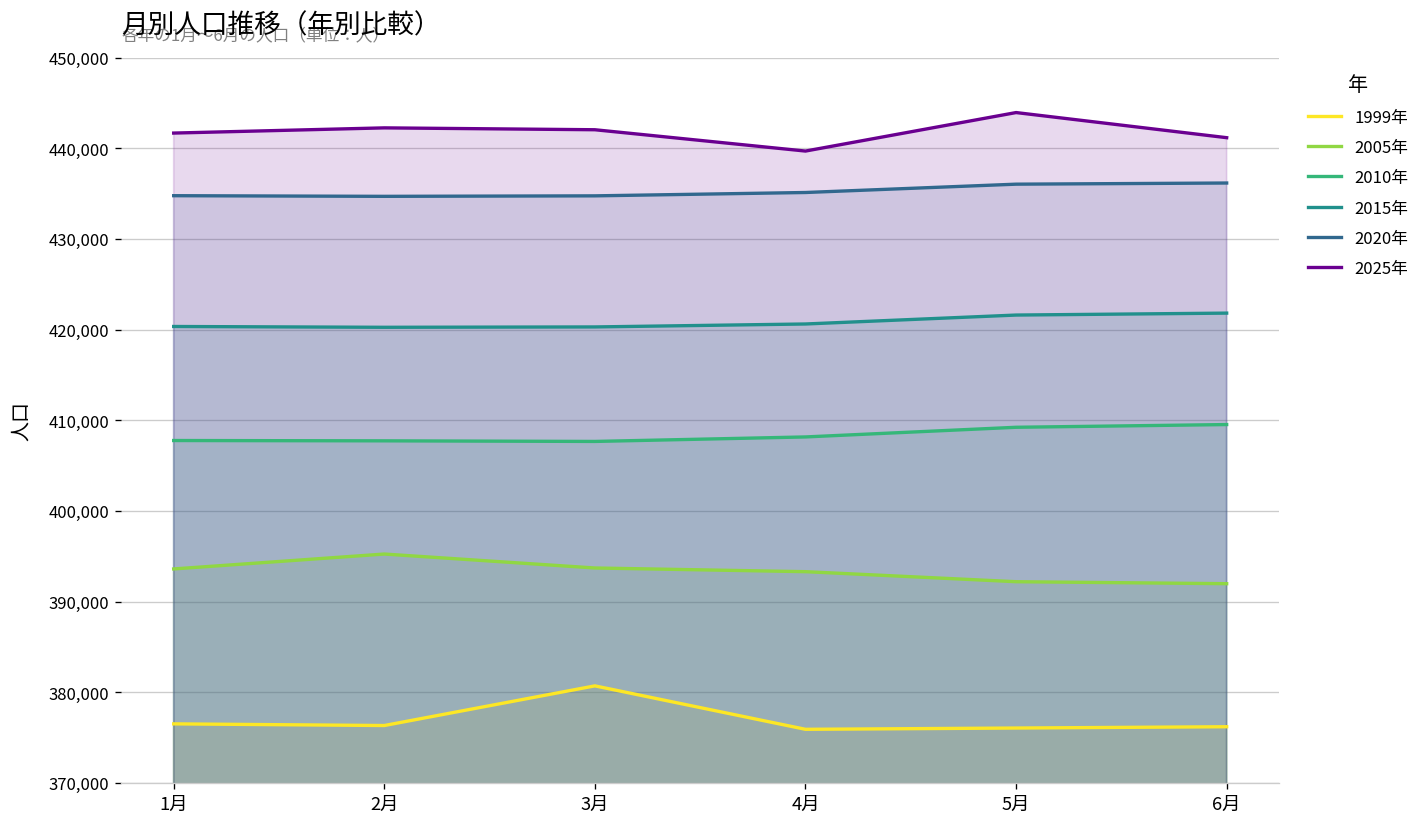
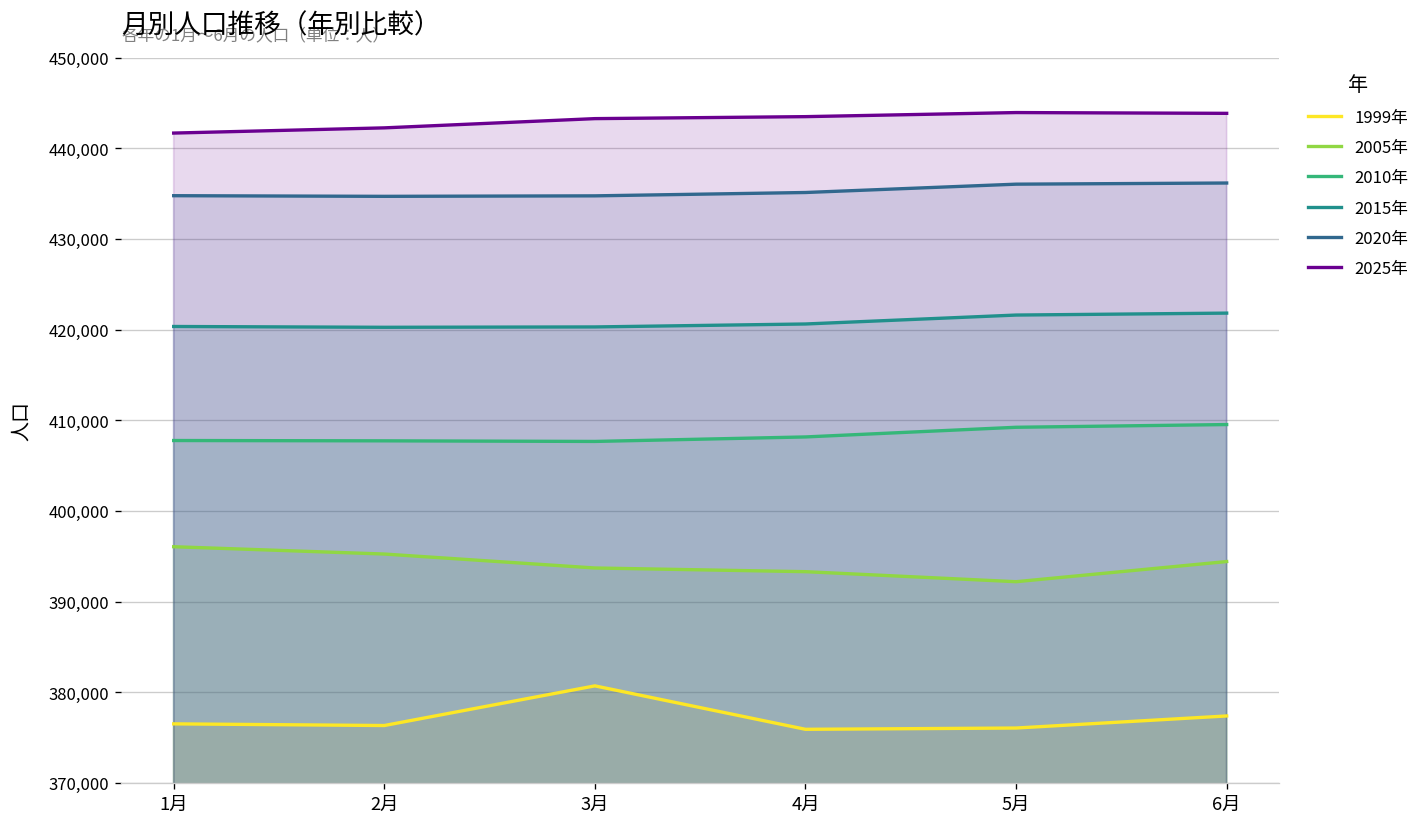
2005年, 1月: 394,000 -> 396,000
2025年, 3月: 442,000 -> 443,000
2025年, 4月: 440,000 -> 443,000
1999年, 6月: 376,000 -> 377,000
2005年, 6月: 392,000 -> 394,000
2025年, 6月: 441,000 -> 444,000
